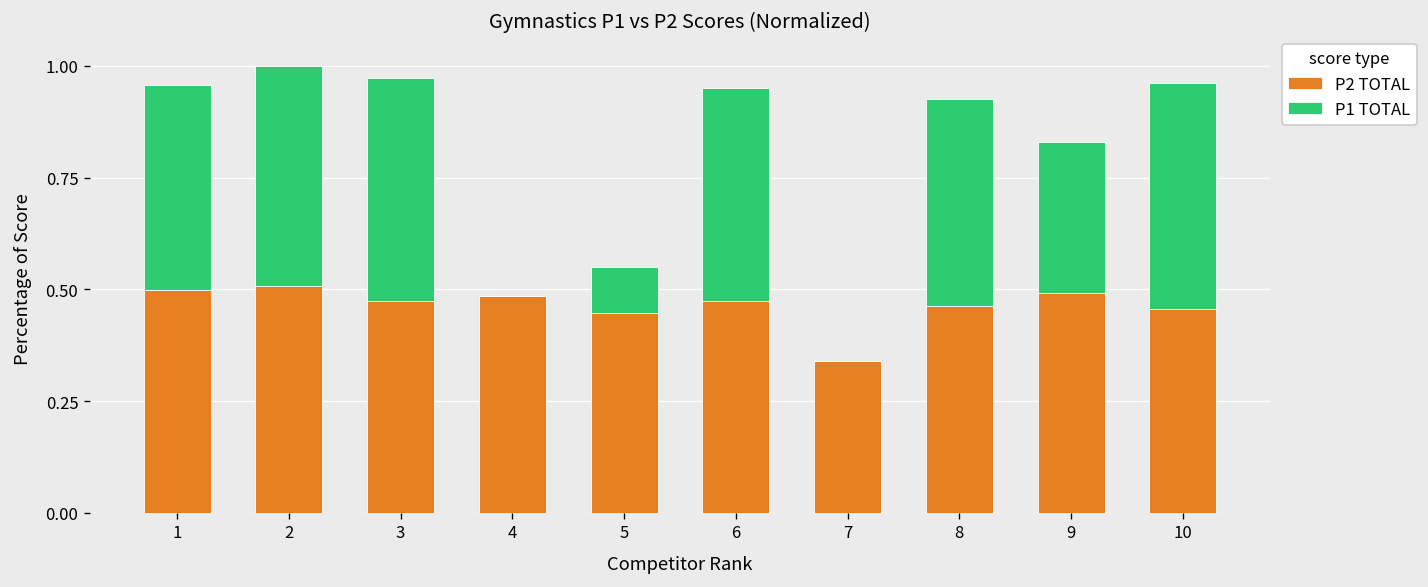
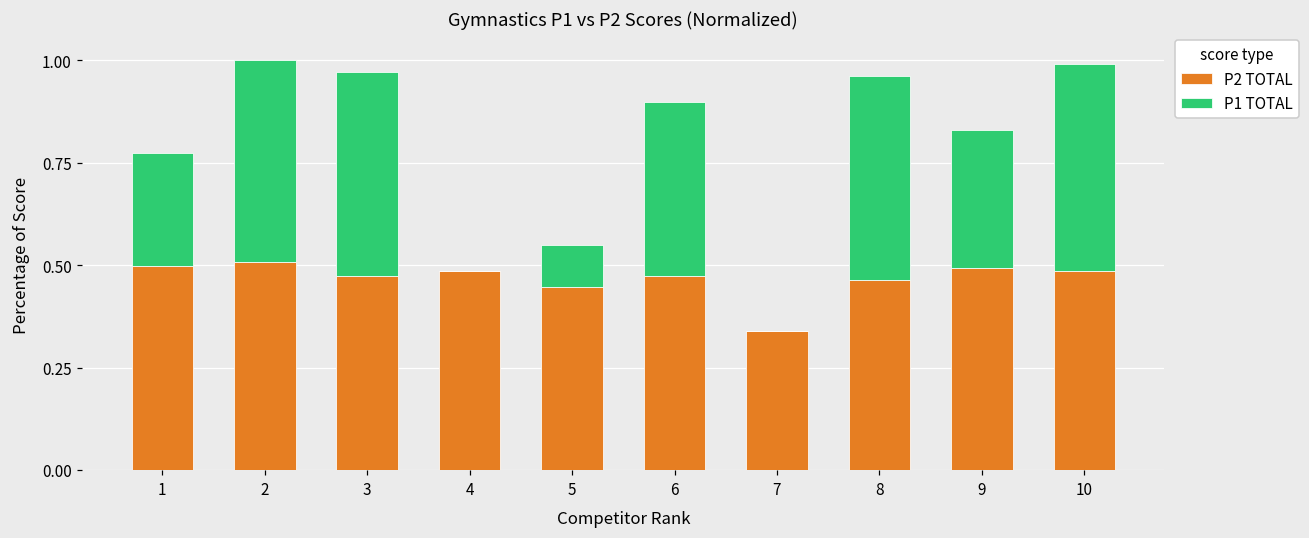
P1 TOTAL, 1: 0.46 -> 0.28
P1 TOTAL, 6: 0.47 -> 0.42
P1 TOTAL, 8: 0.46 -> 0.50
P2 TOTAL, 10: 0.46 -> 0.49
